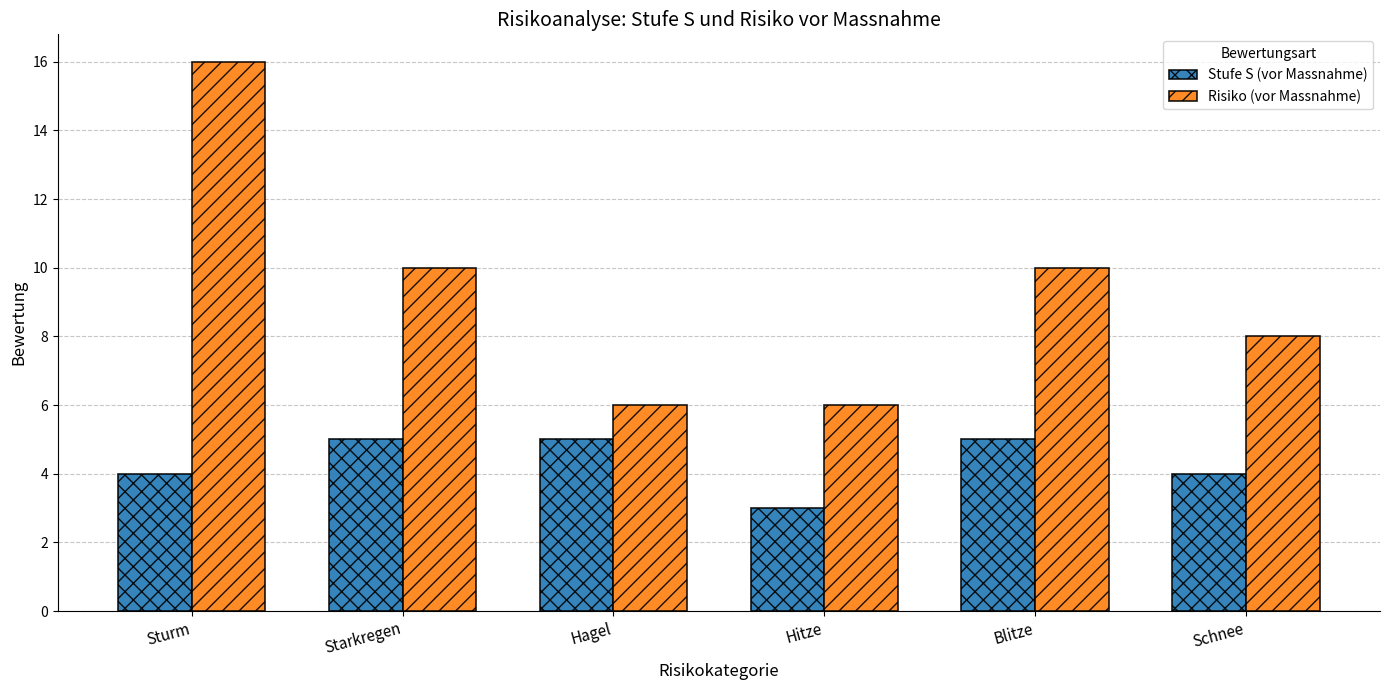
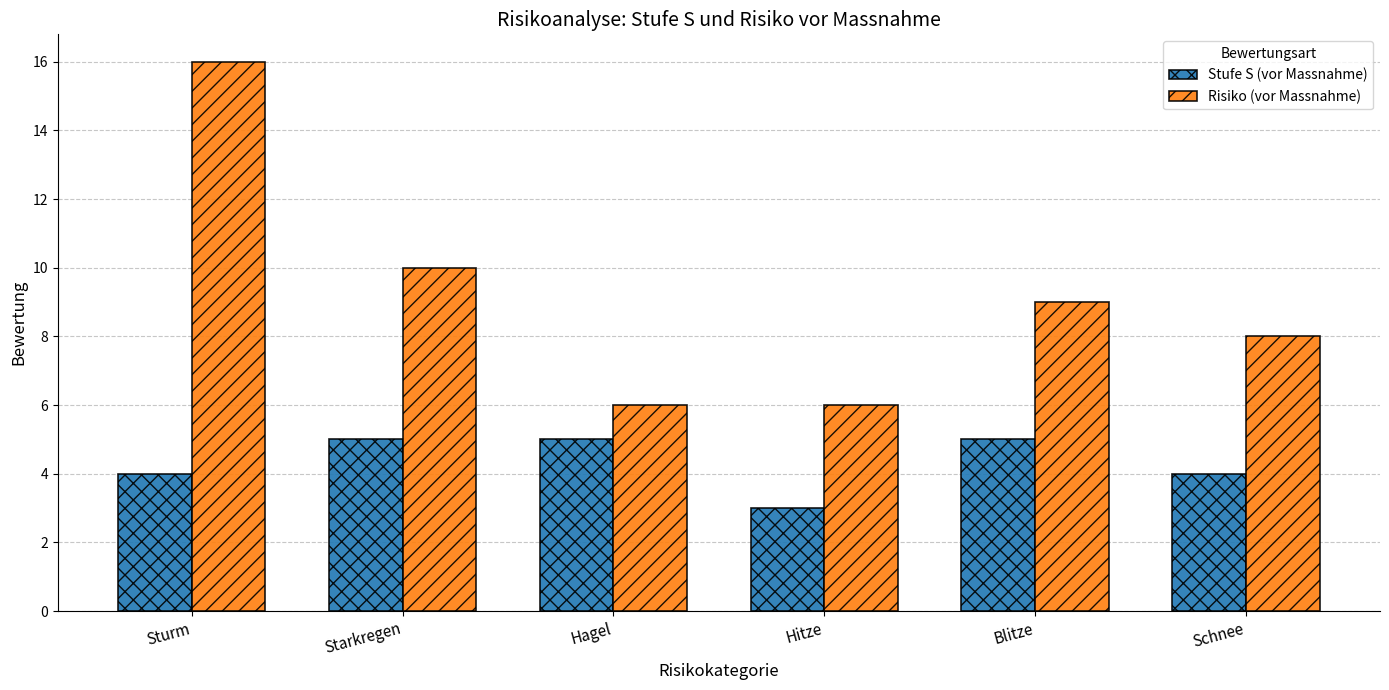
Risiko (vor Massnahme), Blitze: 10 -> 9
